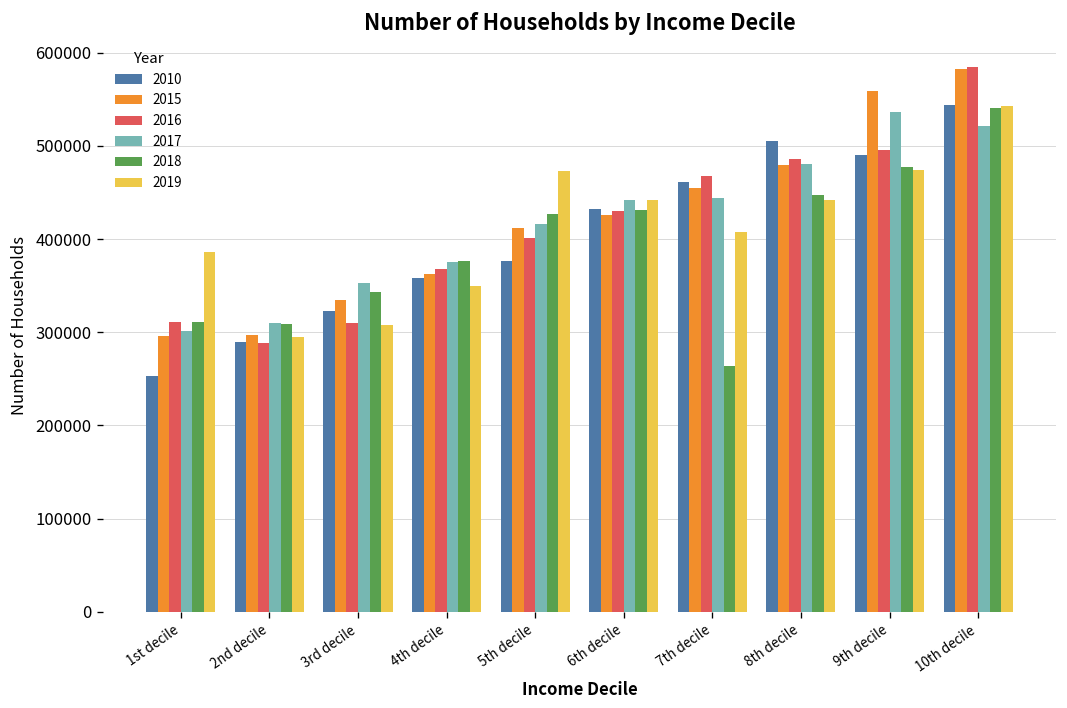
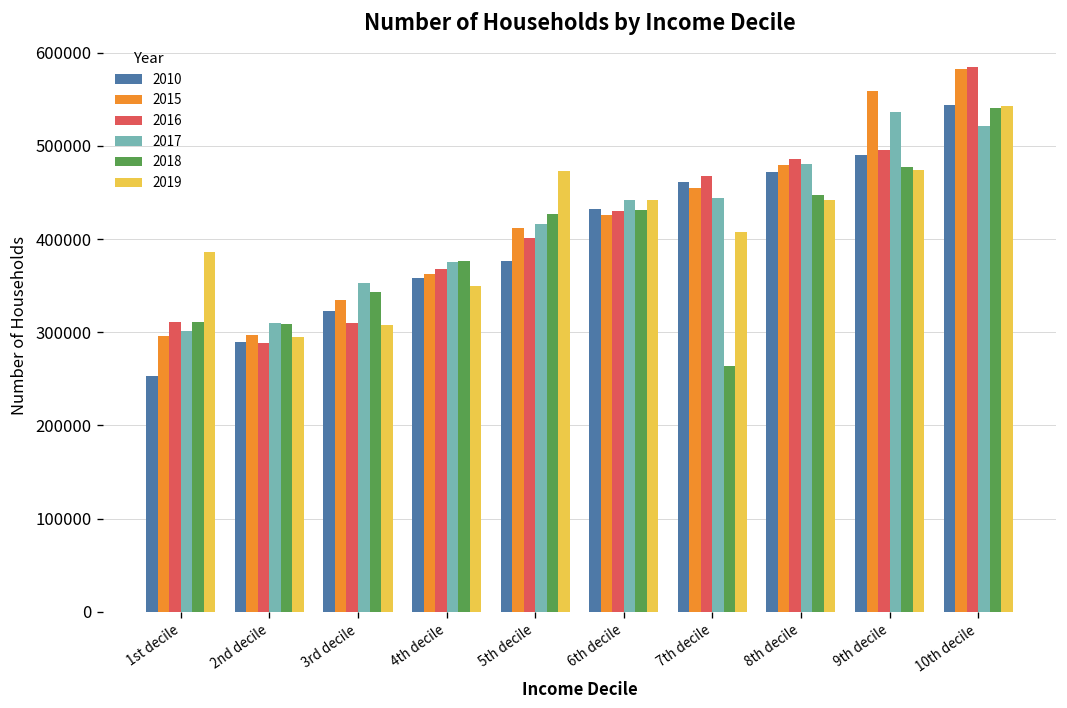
2010, 8th decile: 510000 -> 470000
